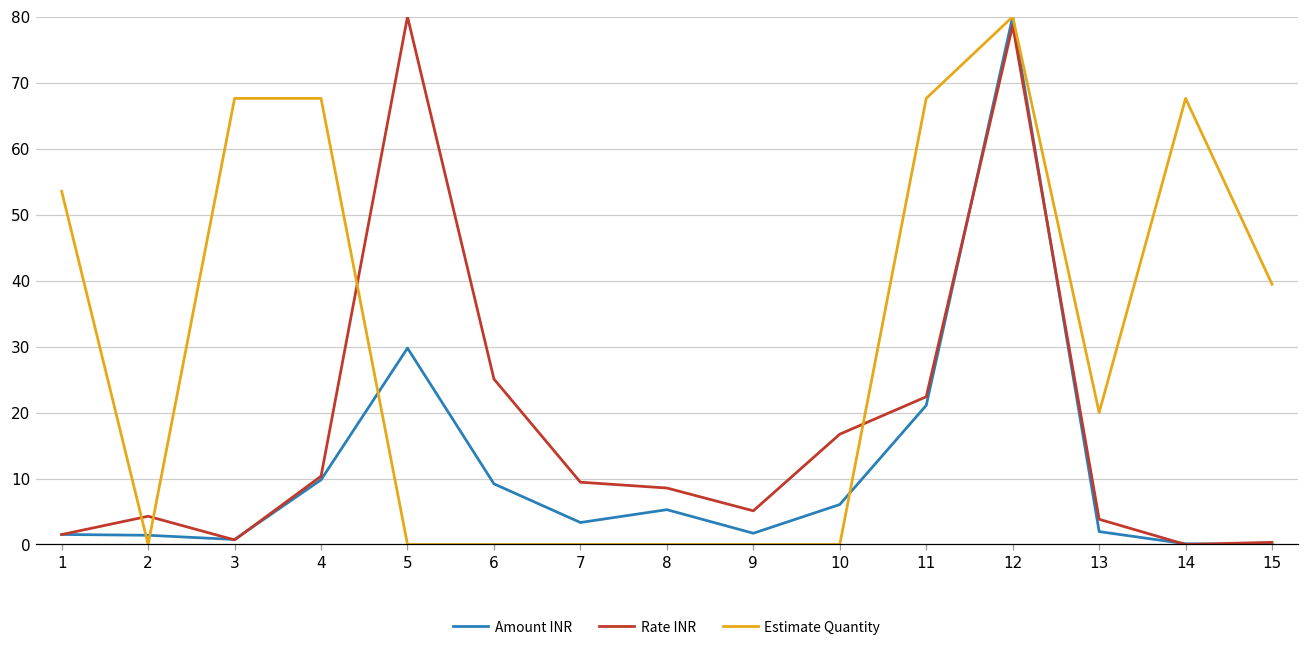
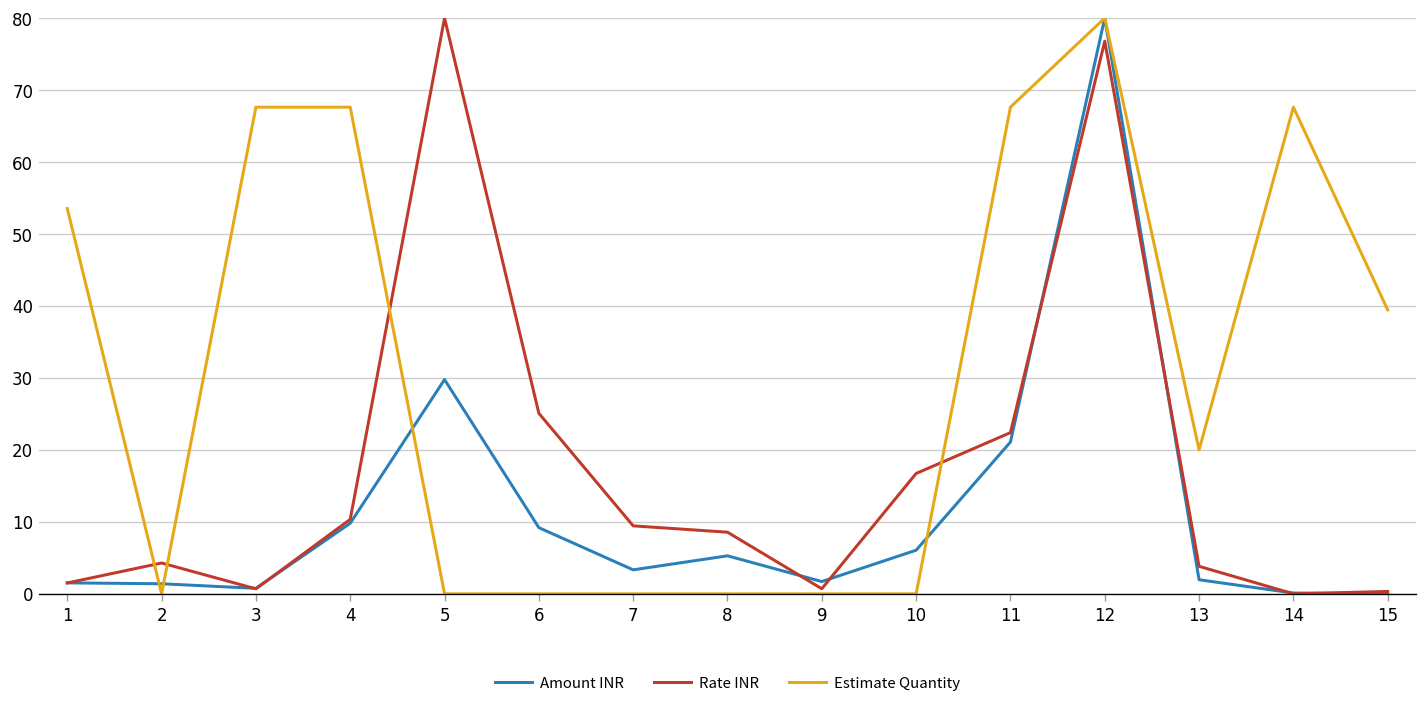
Rate INR, 9: 5 -> 1
Rate INR, 12: 79 -> 77
